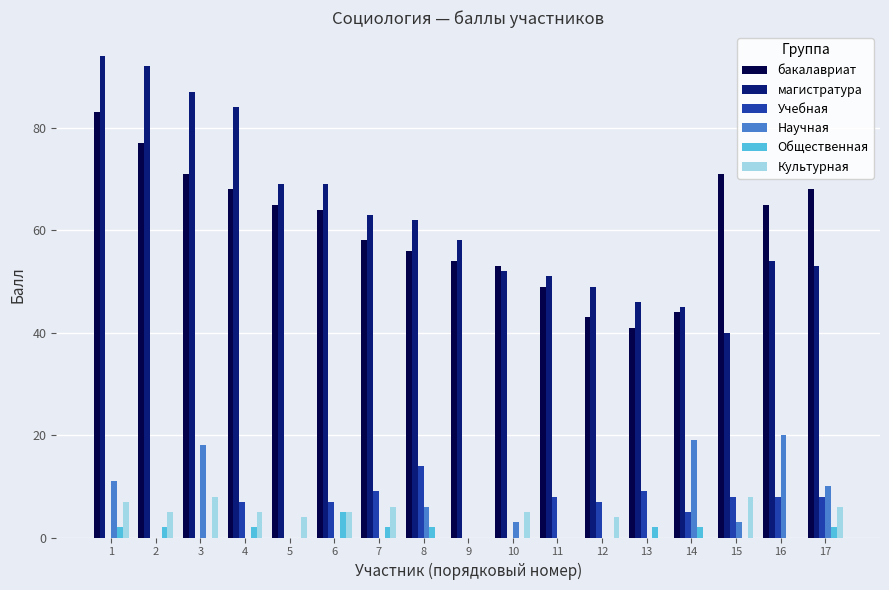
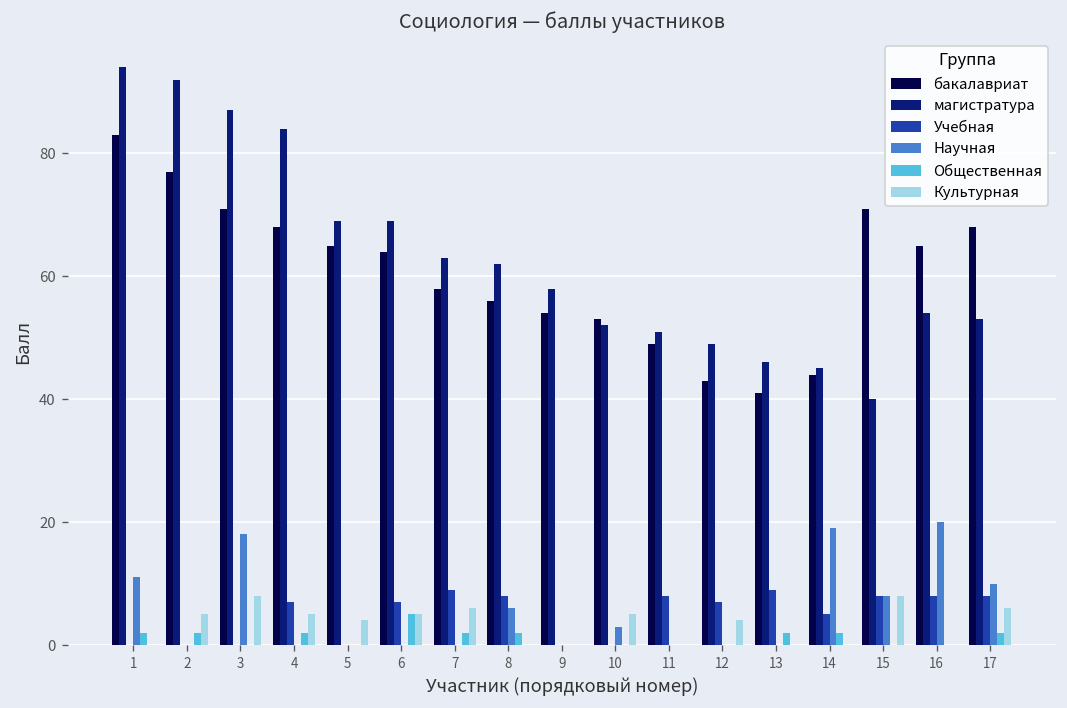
Культурная, 1: 7 -> 0
Учебная, 8: 14 -> 8
Научная, 15: 3 -> 8
